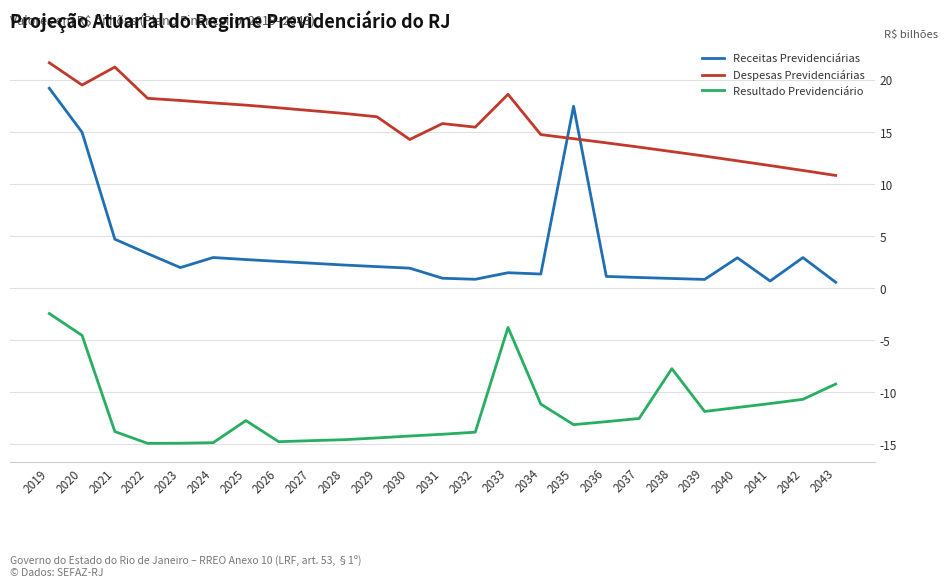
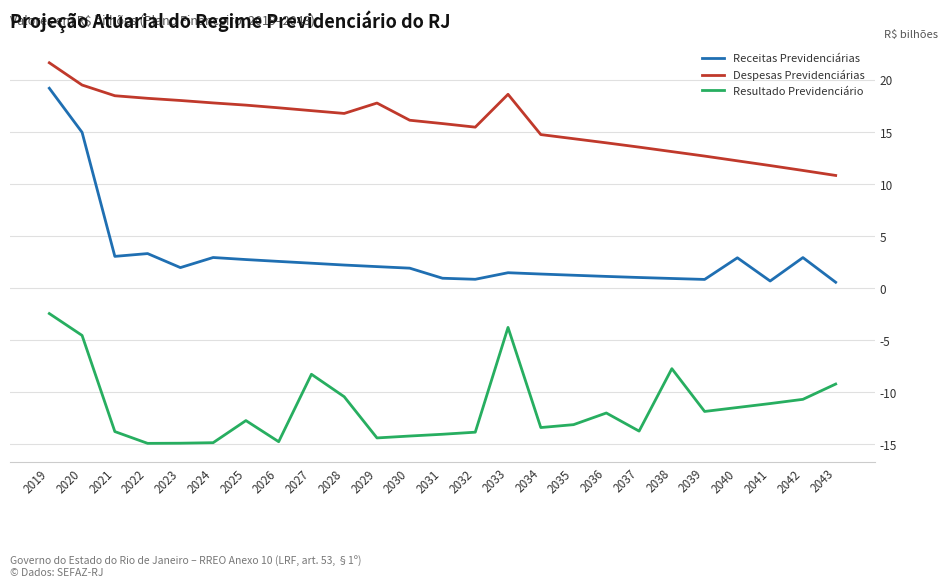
Receitas Previdenciárias, 2021: 4.7 -> 3.0
Despesas Previdenciárias, 2021: 21.2 -> 18.5
Resultado Previdenciário, 2027: -14.7 -> -8.3
Resultado Previdenciário, 2028: -14.6 -> -10.4
Despesas Previdenciárias, 2029: 16.5 -> 17.8
Despesas Previdenciárias, 2030: 14.3 -> 16.1
Resultado Previdenciário, 2034: -11.1 -> -13.4
Receitas Previdenciárias, 2035: 17.5 -> 1.2
Resultado Previdenciário, 2036: -12.8 -> -12.0
Resultado Previdenciário, 2037: -12.5 -> -13.7
